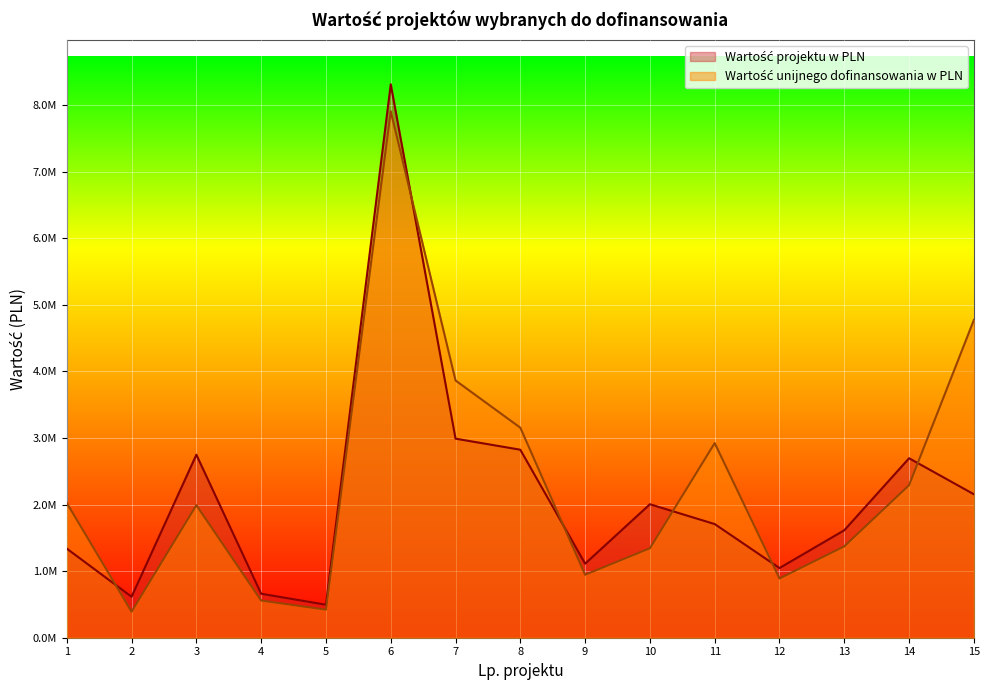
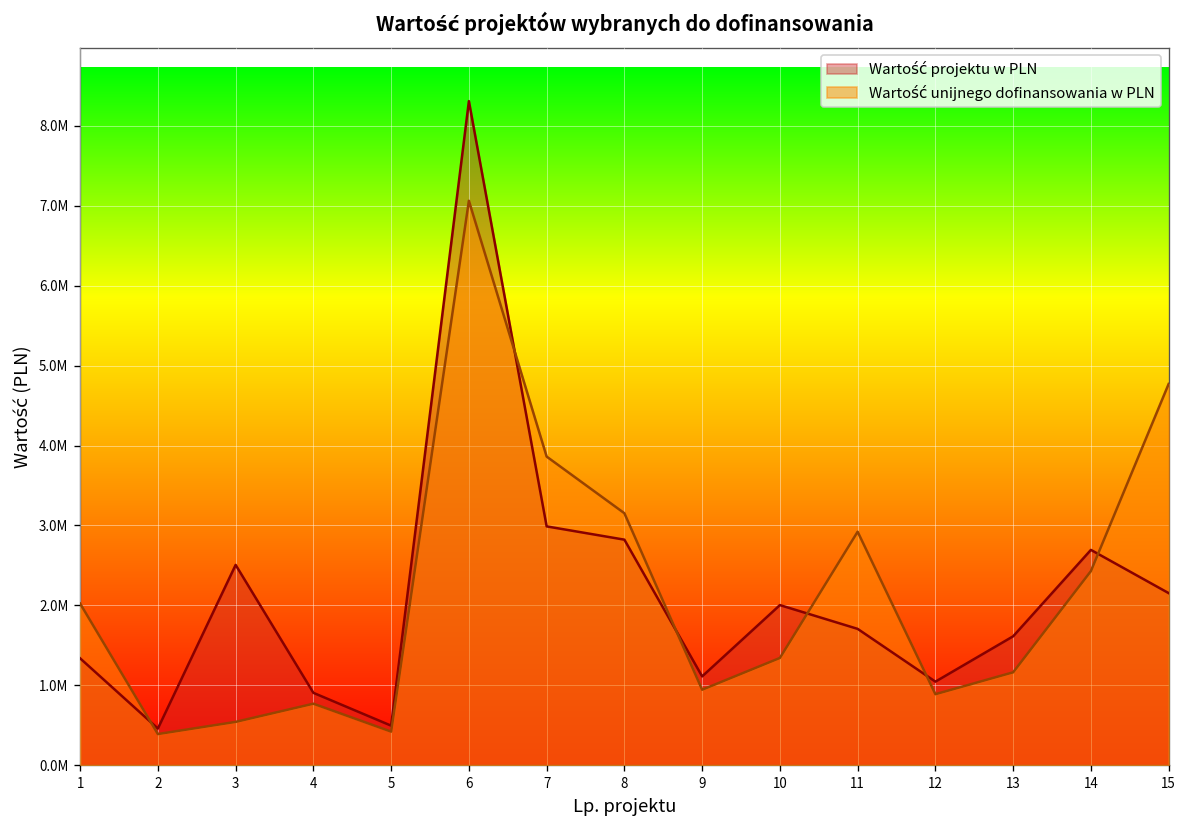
Wartość projektu w PLN, 2: 600000 -> 500000
Wartość projektu w PLN, 3: 2700000 -> 2500000
Wartość unijnego dofinansowania w PLN, 3: 2000000 -> 500000
Wartość projektu w PLN, 4: 700000 -> 900000
Wartość unijnego dofinansowania w PLN, 4: 600000 -> 800000
Wartość unijnego dofinansowania w PLN, 6: 7900000 -> 7100000
Wartość unijnego dofinansowania w PLN, 13: 1400000 -> 1200000
Wartość unijnego dofinansowania w PLN, 14: 2300000 -> 2400000
